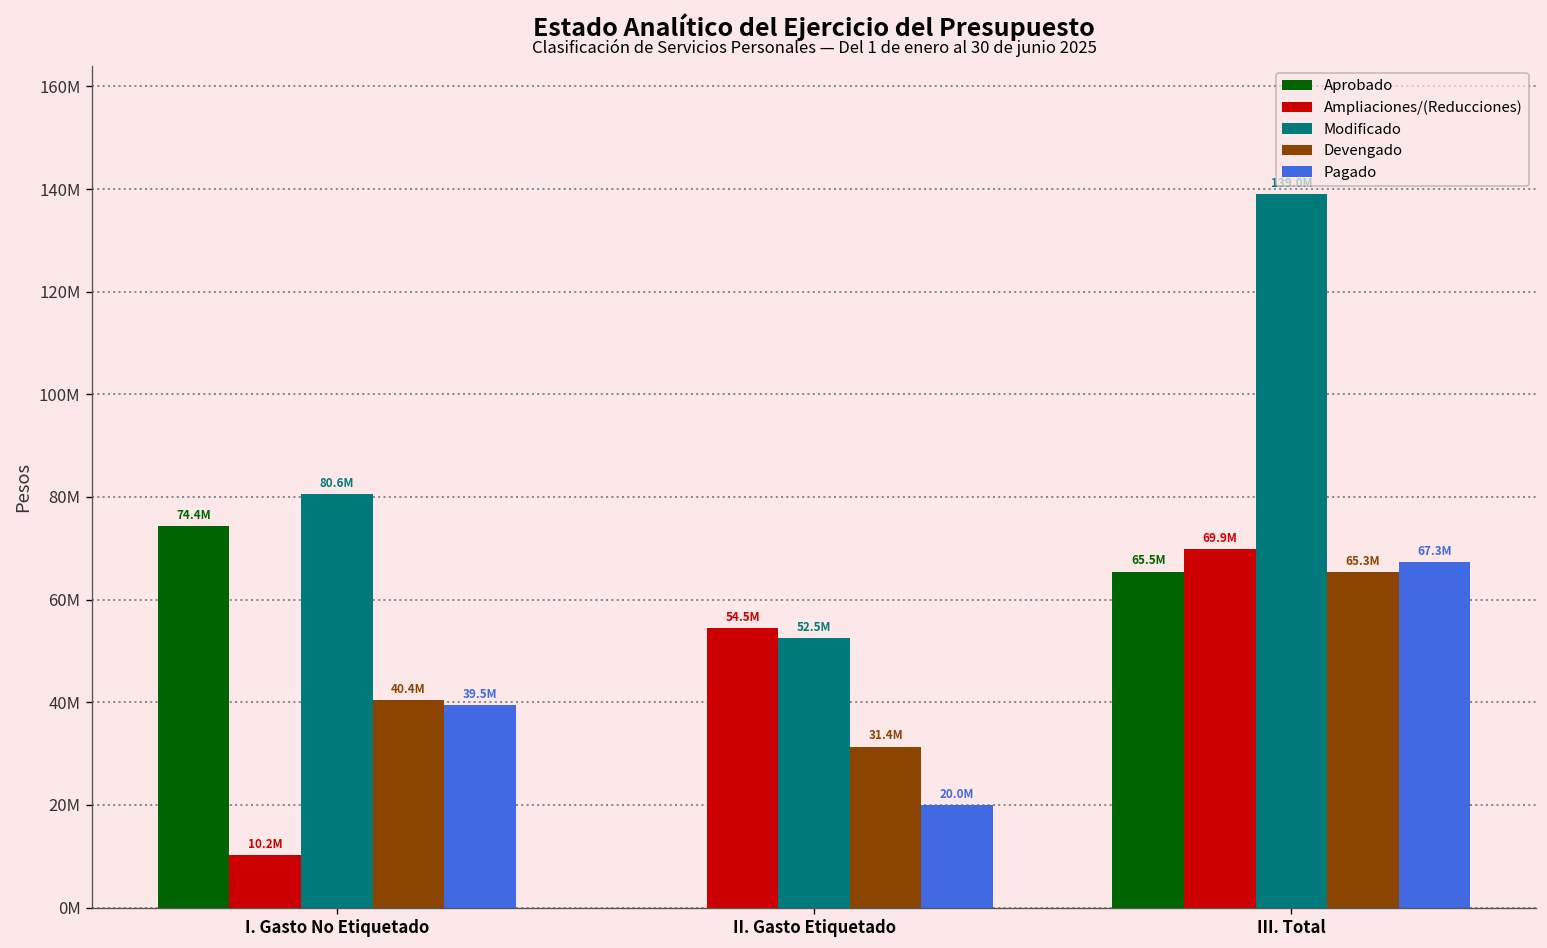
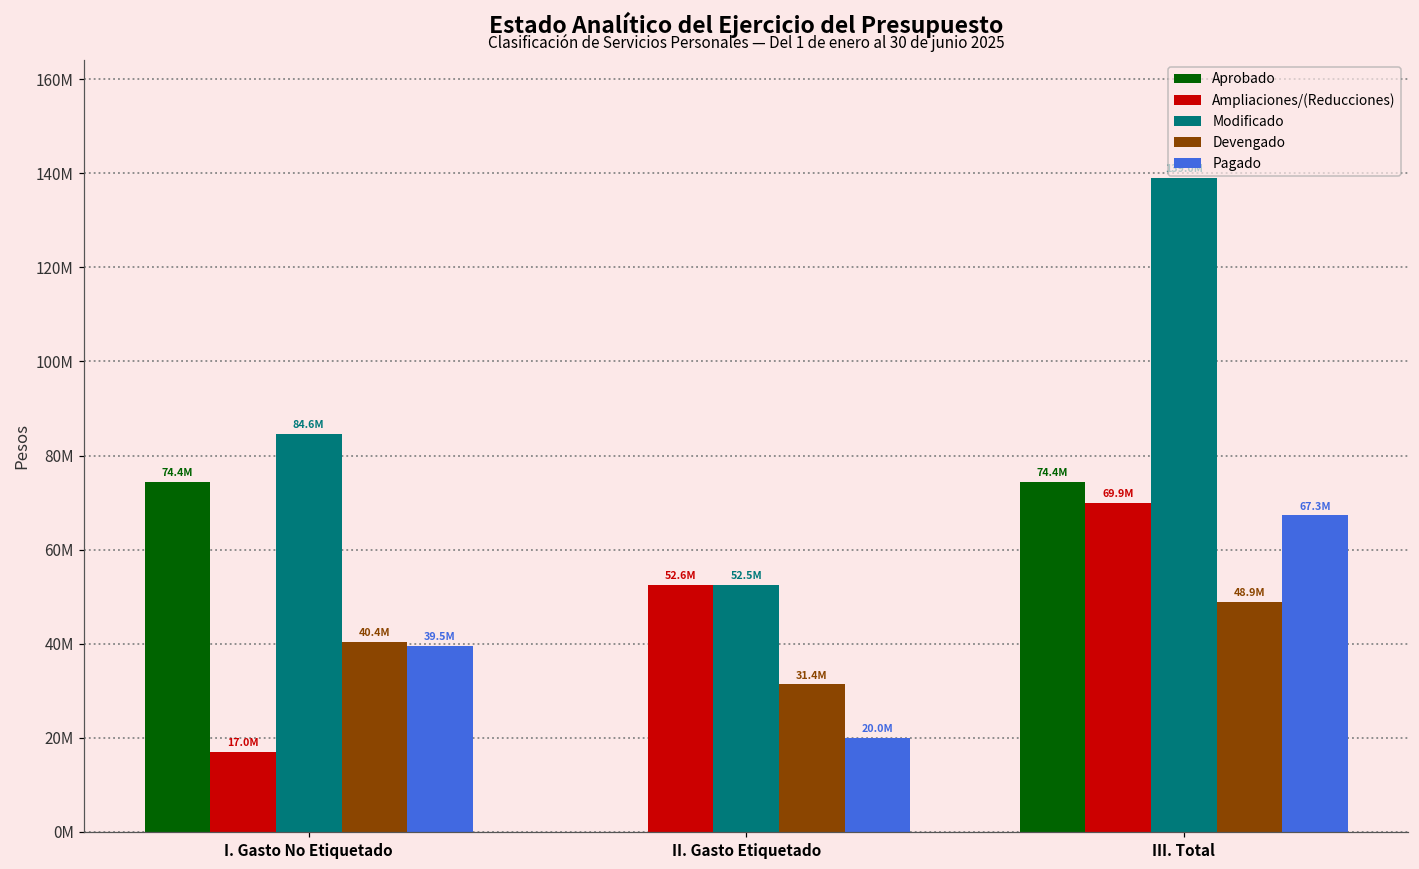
Ampliaciones/(Reducciones), I. Gasto No Etiquetado: 10.2M -> 17.0M
Modificado, I. Gasto No Etiquetado: 80.6M -> 84.6M
Ampliaciones/(Reducciones), II. Gasto Etiquetado: 54.5M -> 52.6M
Aprobado, III. Total: 65.5M -> 74.4M
Devengado, III. Total: 65.3M -> 48.9M
